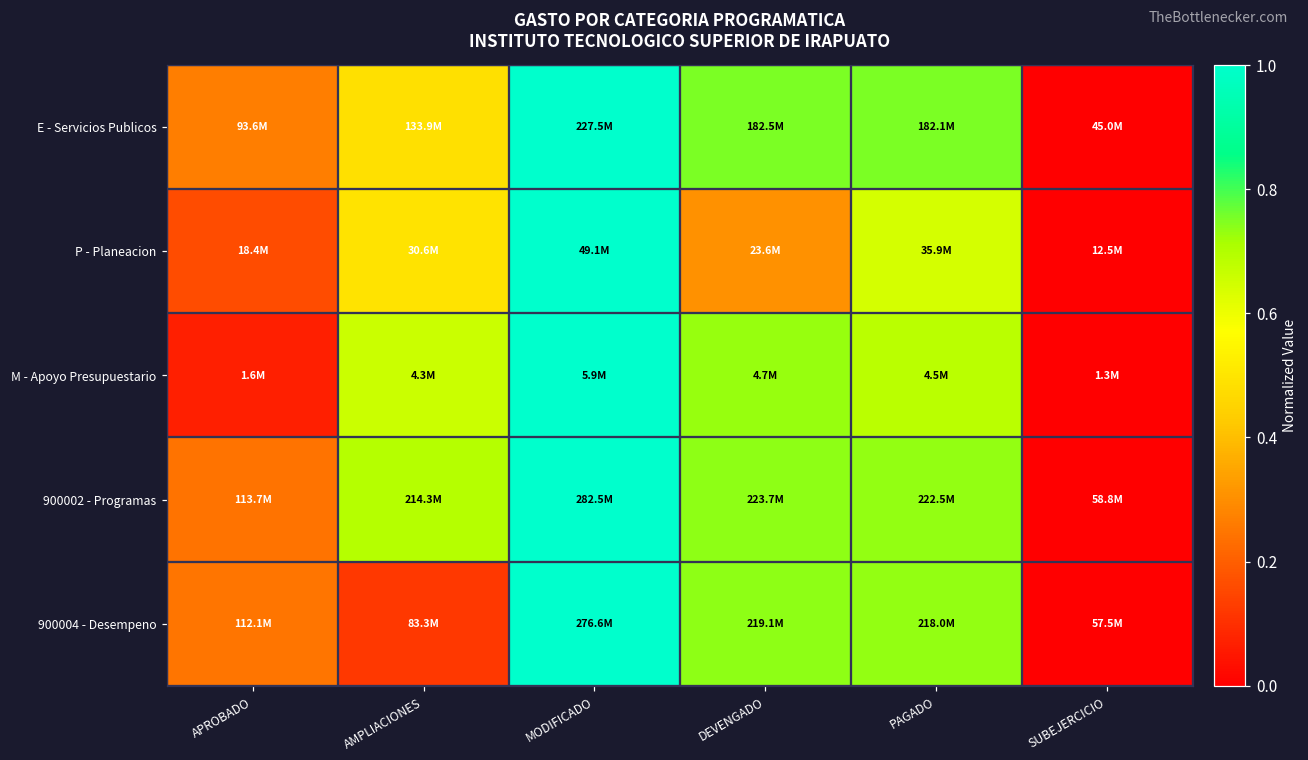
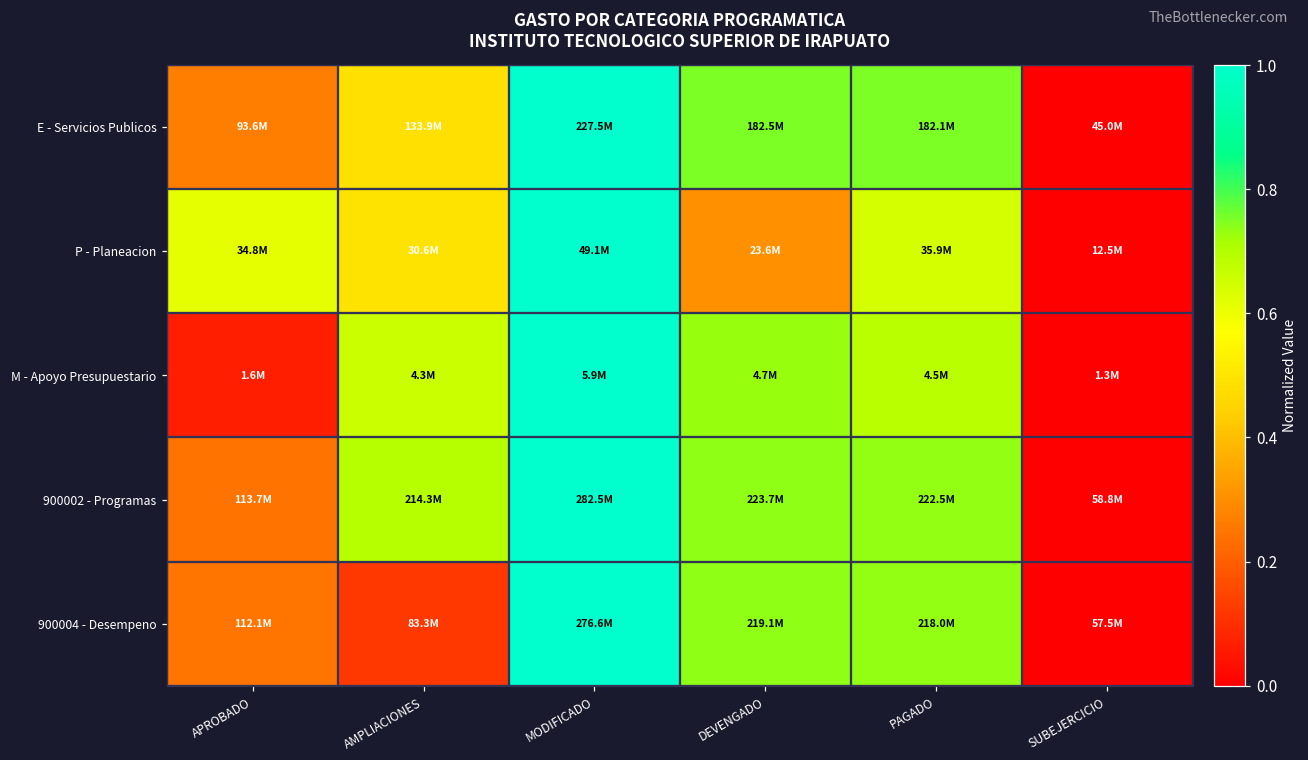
P - Planeacion, APROBADO: 18.4M -> 34.8M
